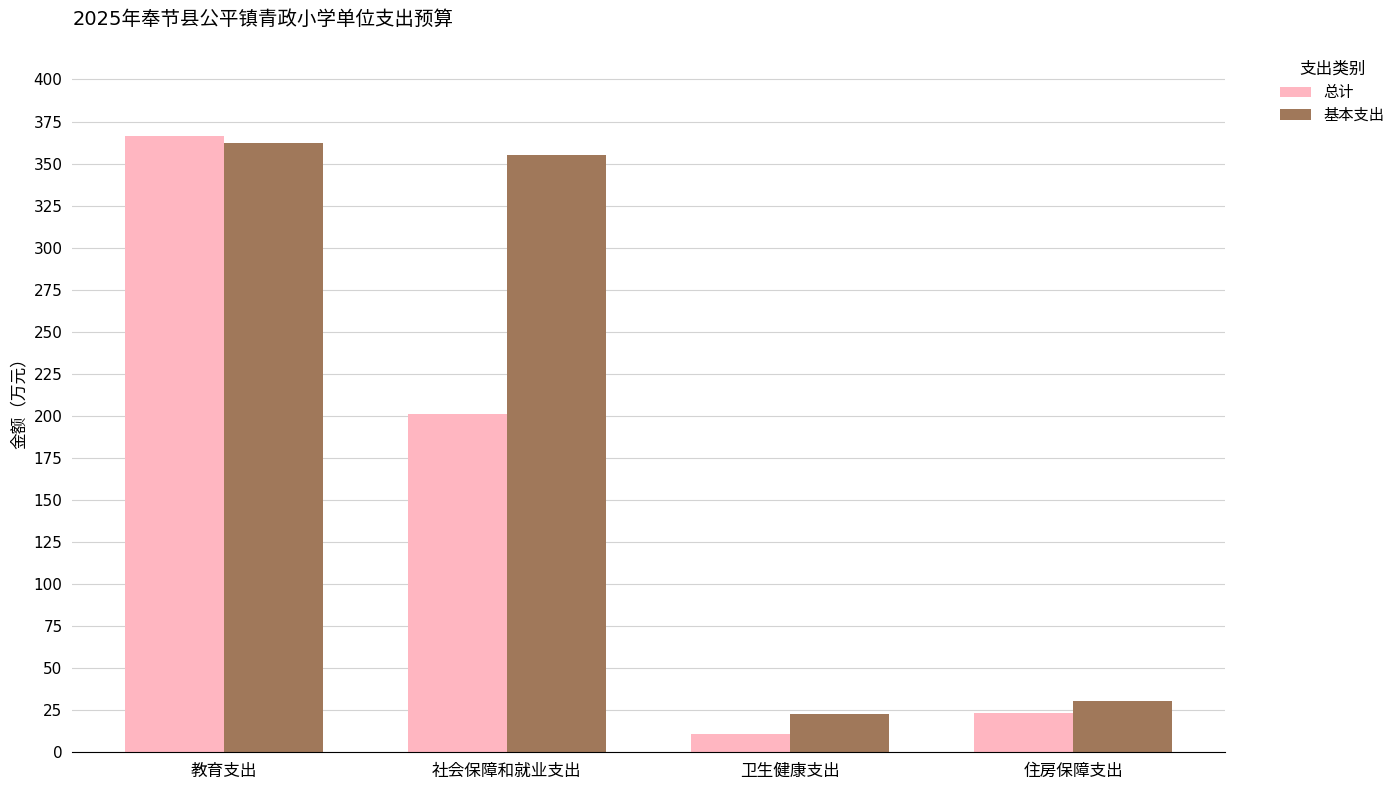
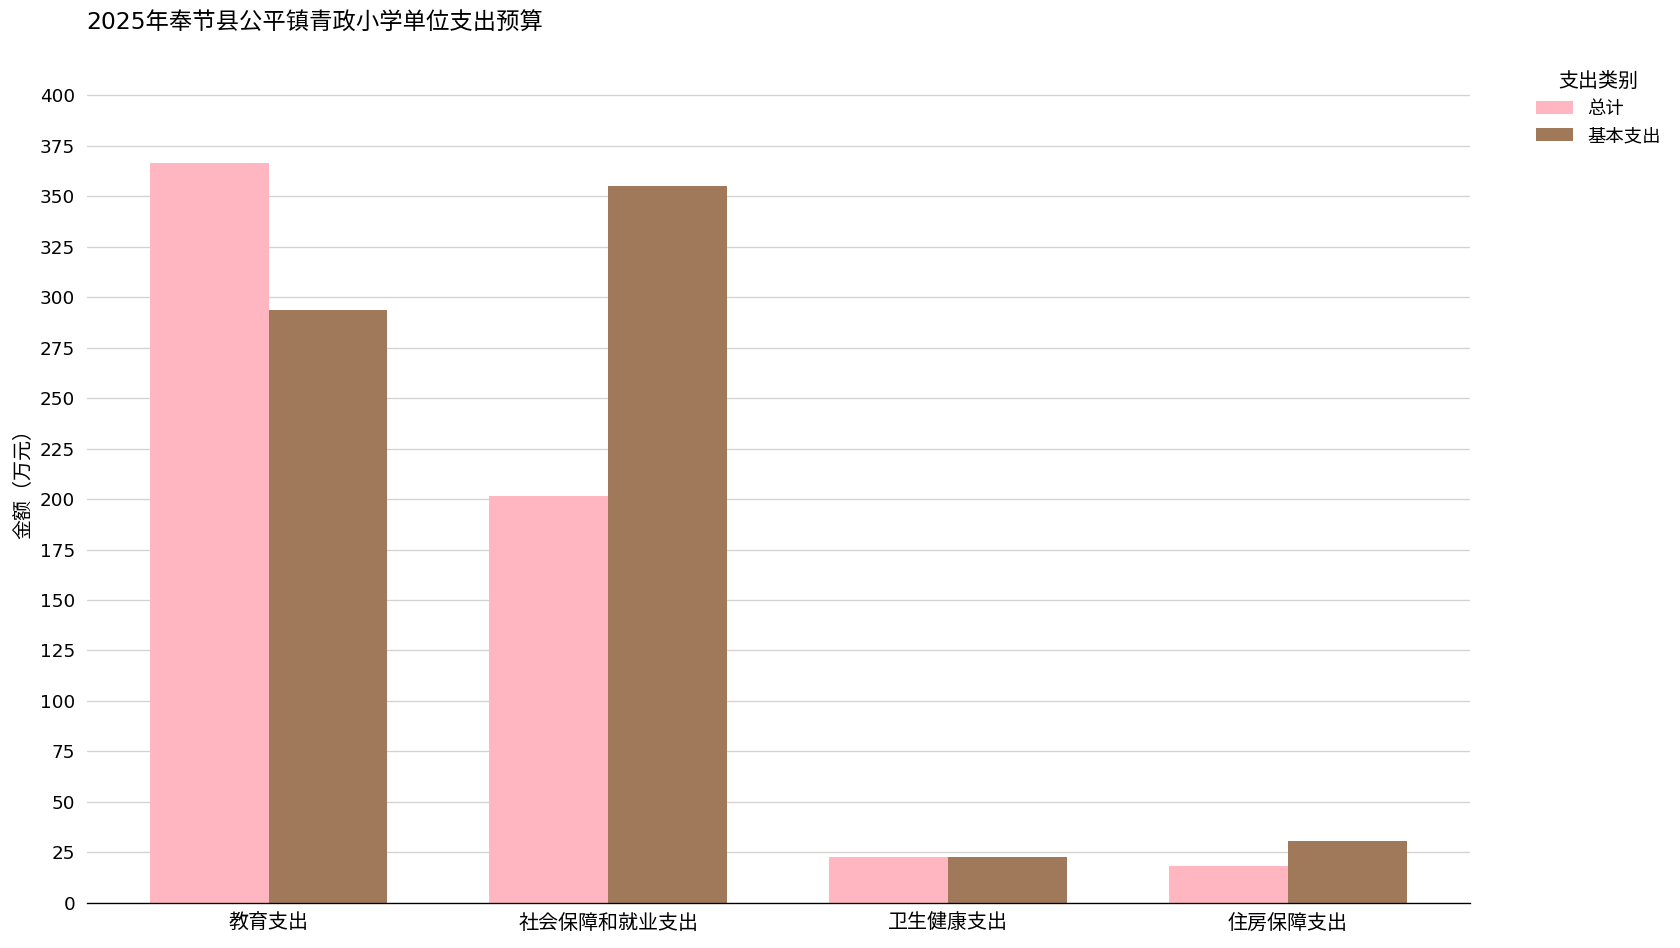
基本支出, 教育支出: 363 -> 293
总计, 卫生健康支出: 11 -> 23
总计, 住房保障支出: 23 -> 18
